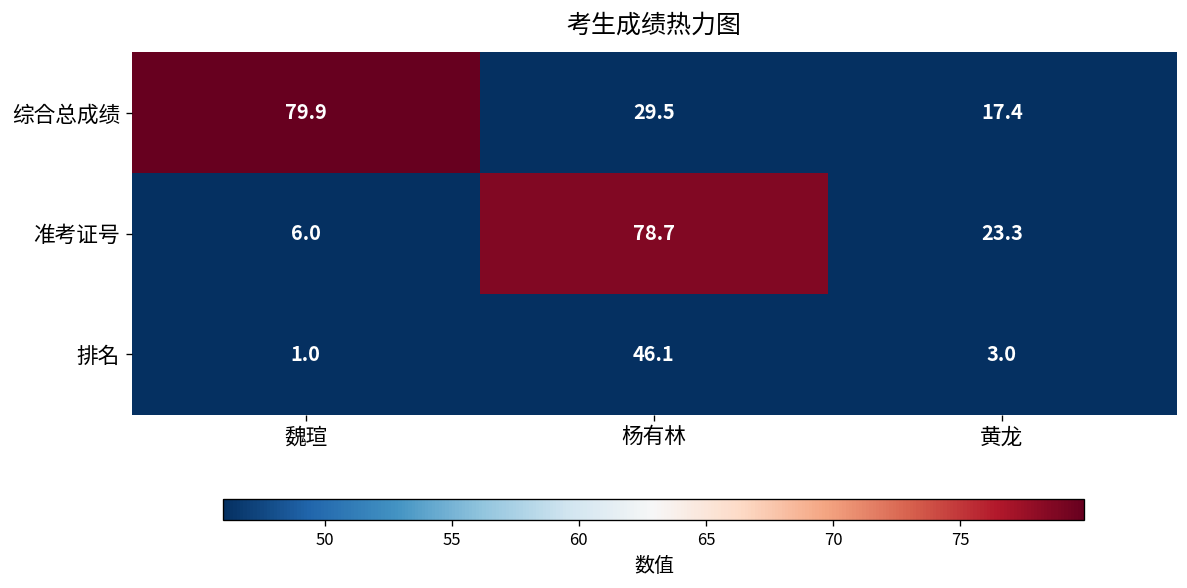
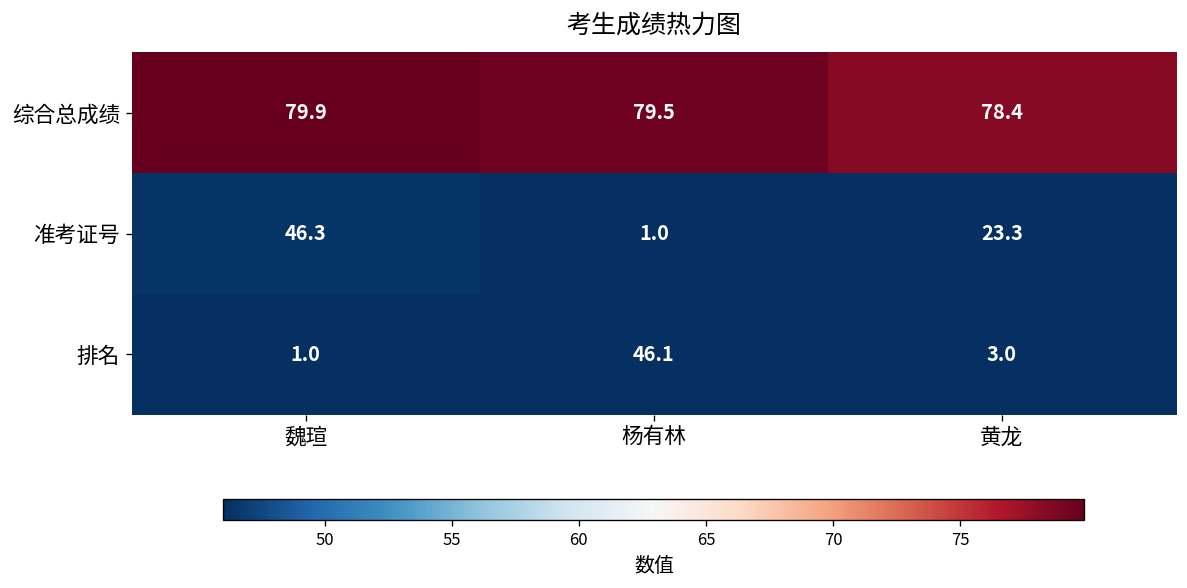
综合总成绩, 杨有林: 29.5 -> 79.5
综合总成绩, 黄龙: 17.4 -> 78.4
准考证号, 魏瑄: 6.0 -> 46.3
准考证号, 杨有林: 78.7 -> 1.0
